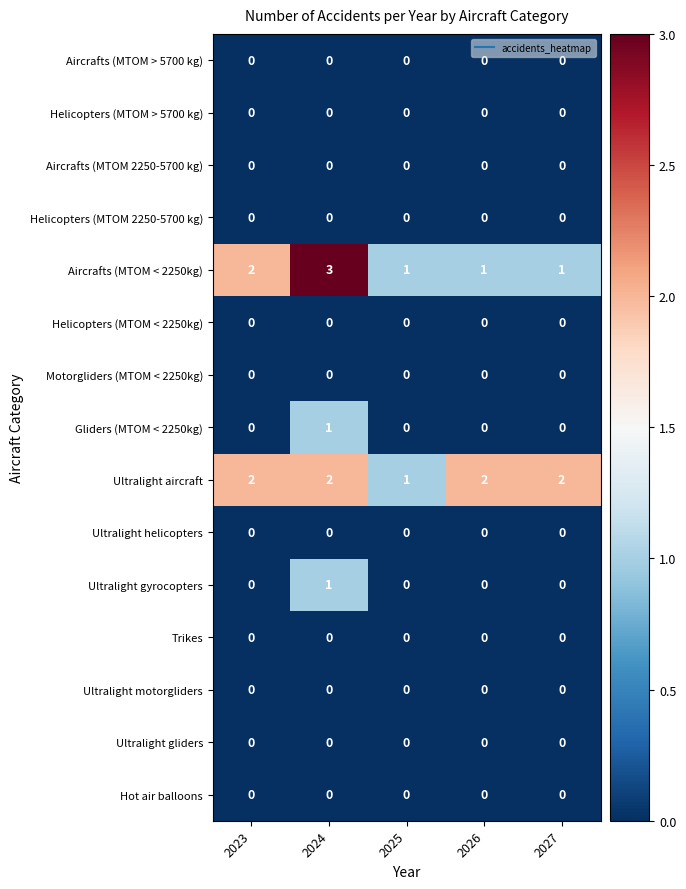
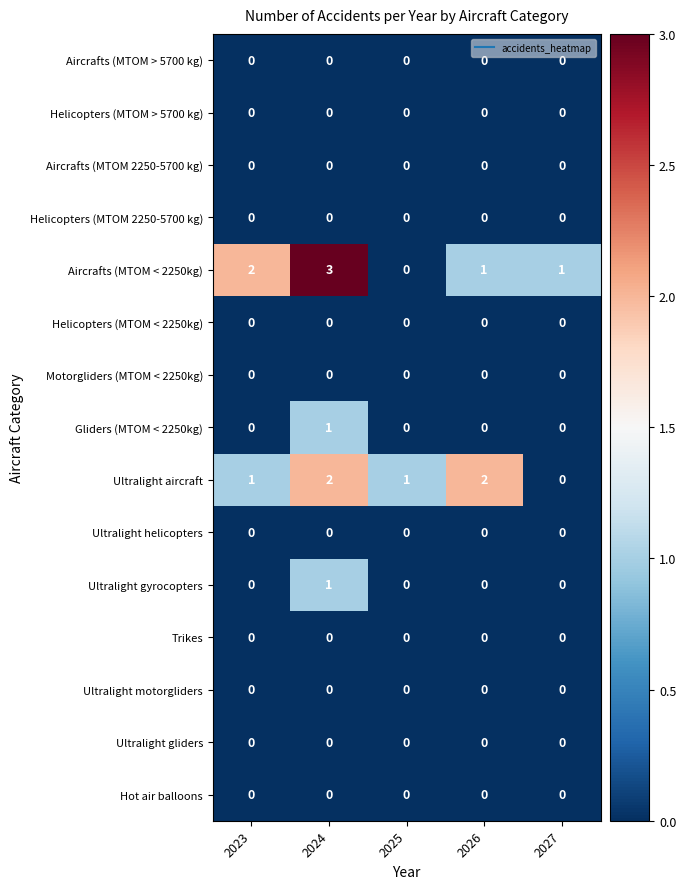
Aircrafts (MTOM < 2250kg), 2025: 1 -> 0
Ultralight aircraft, 2023: 2 -> 1
Ultralight aircraft, 2027: 2 -> 0
